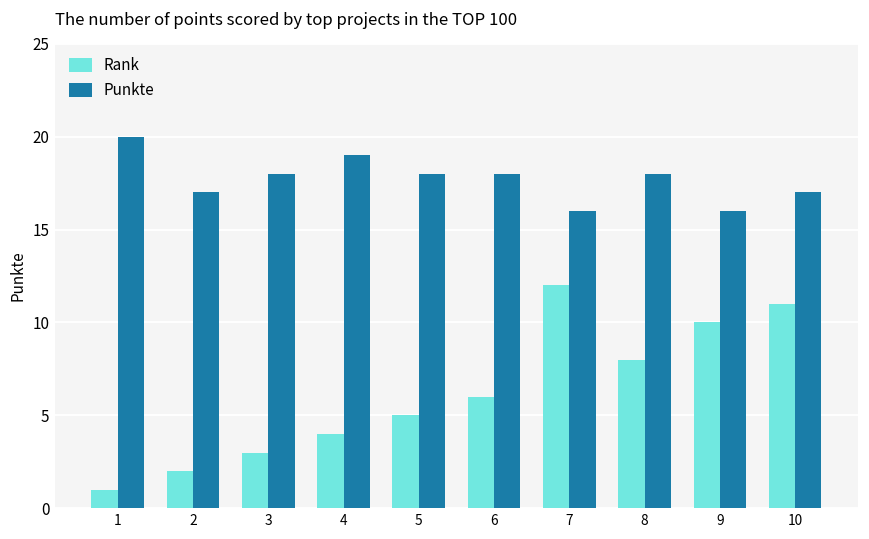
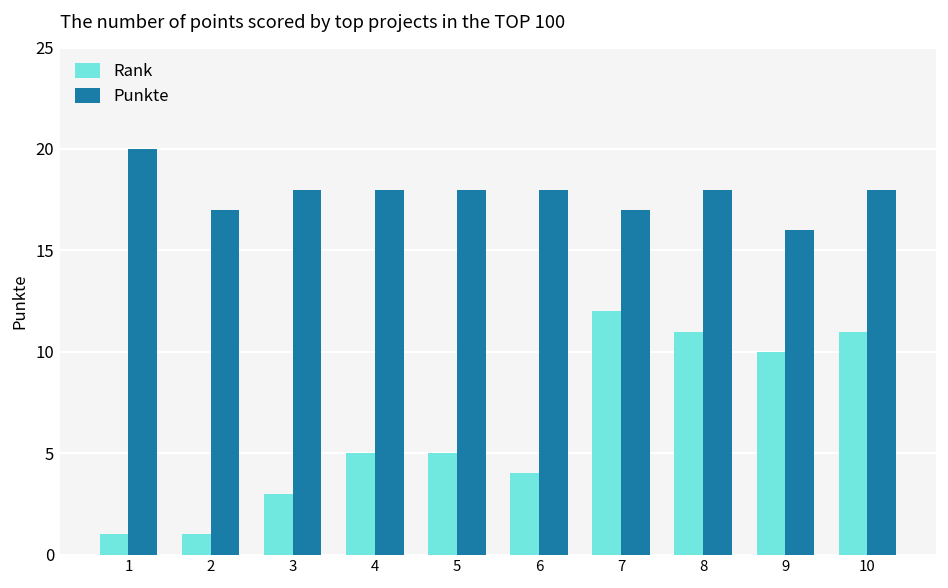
Rank, 2: 2 -> 1
Rank, 4: 4 -> 5
Punkte, 4: 19 -> 18
Rank, 6: 6 -> 4
Punkte, 7: 16 -> 17
Rank, 8: 8 -> 11
Punkte, 10: 17 -> 18
